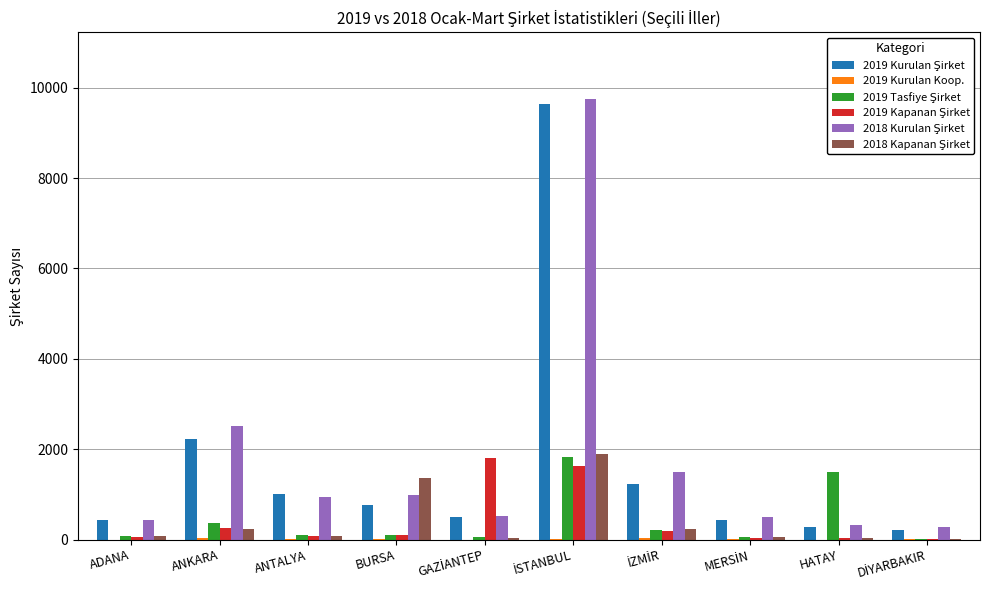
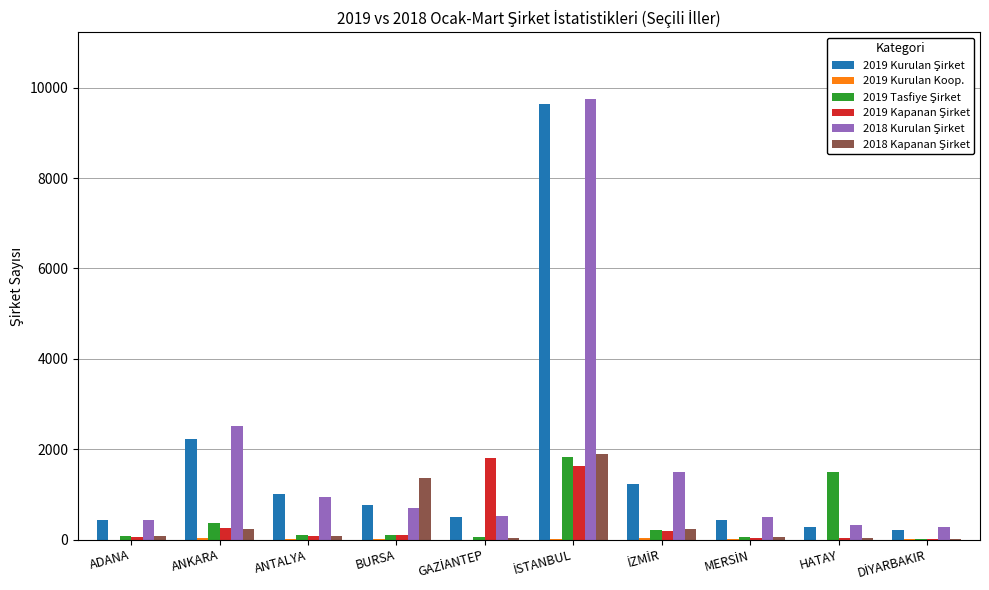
2018 Kurulan Şirket, BURSA: 1000 -> 700
